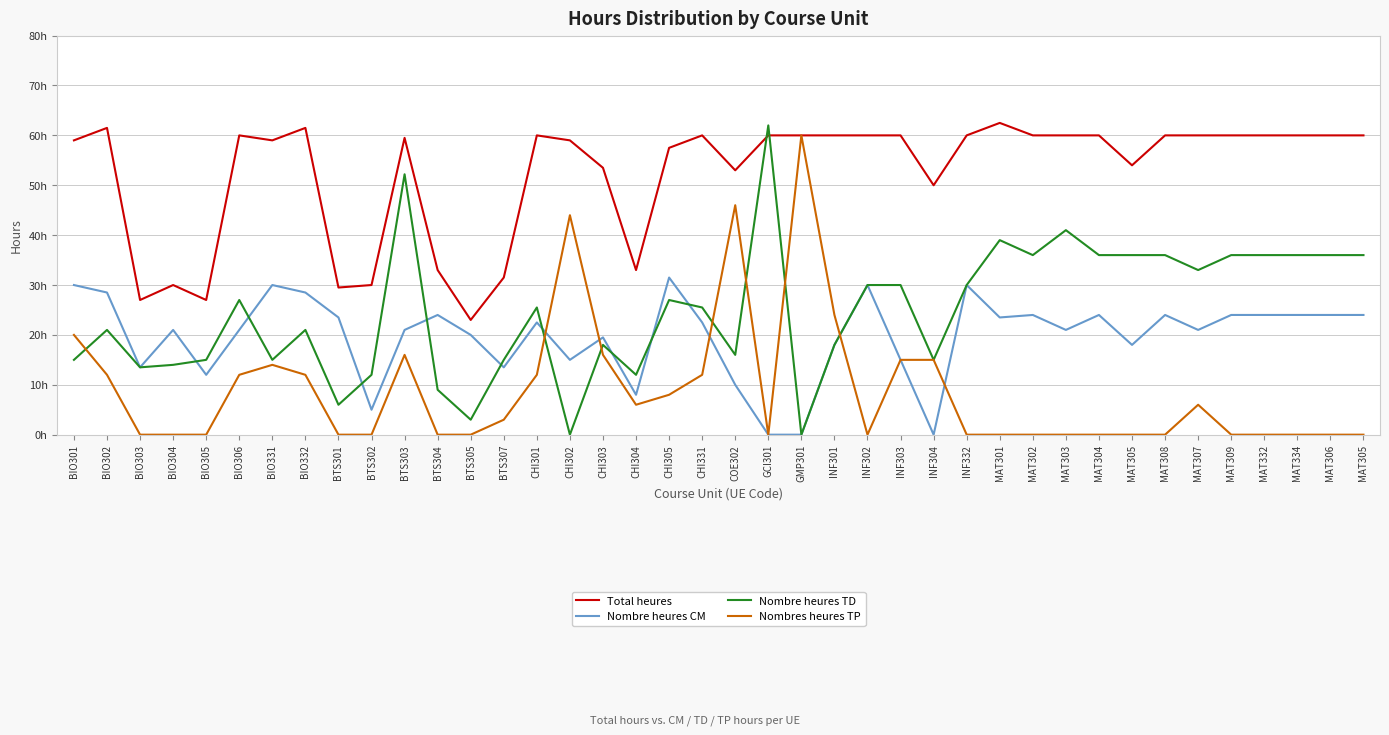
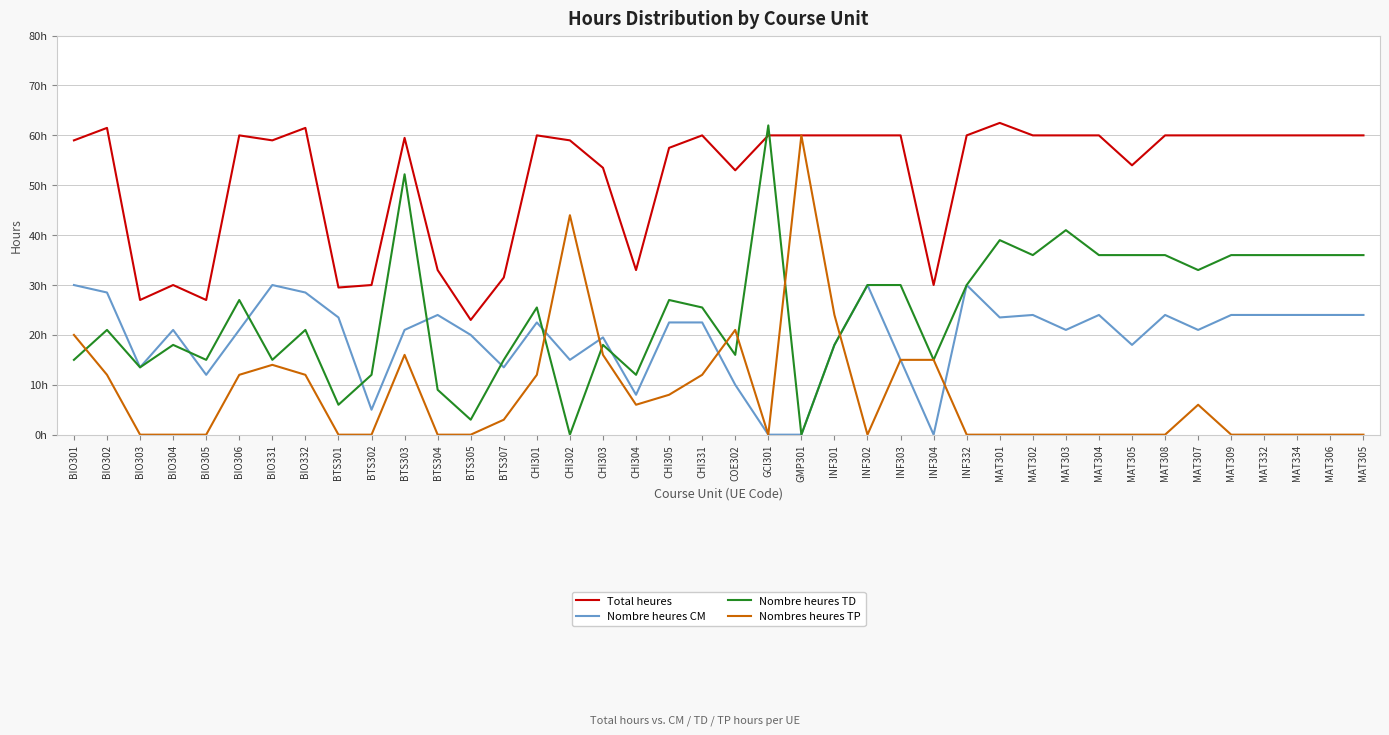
Nombre heures TD, BIO304: 14h -> 18h
Nombre heures CM, CHI305: 32h -> 23h
Nombres heures TP, COE302: 46h -> 21h
Total heures, INF304: 50h -> 30h
